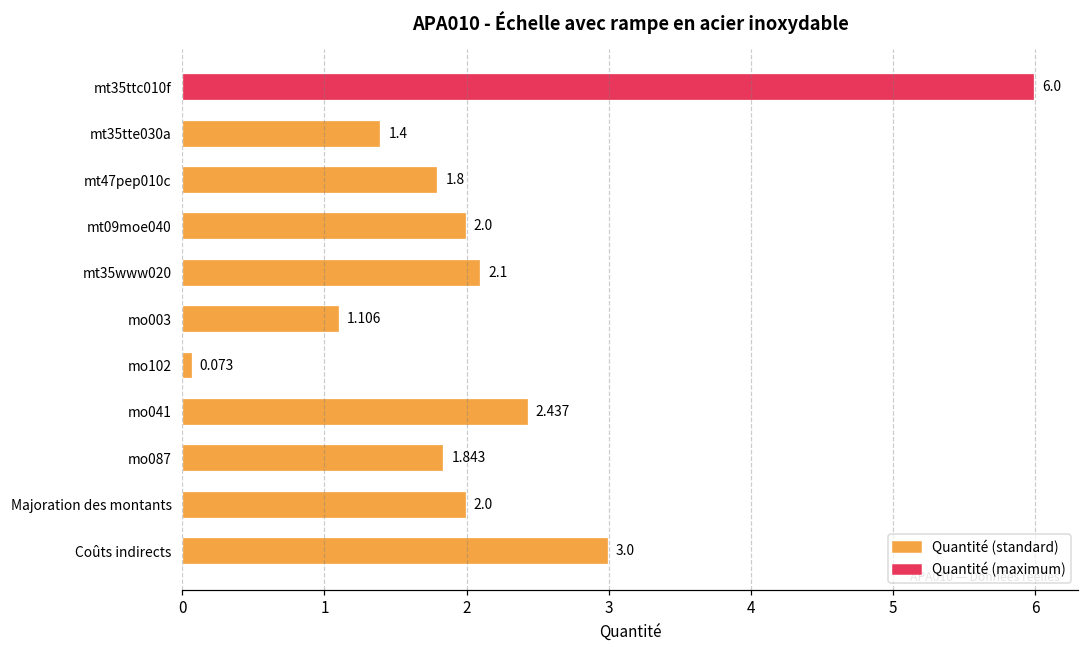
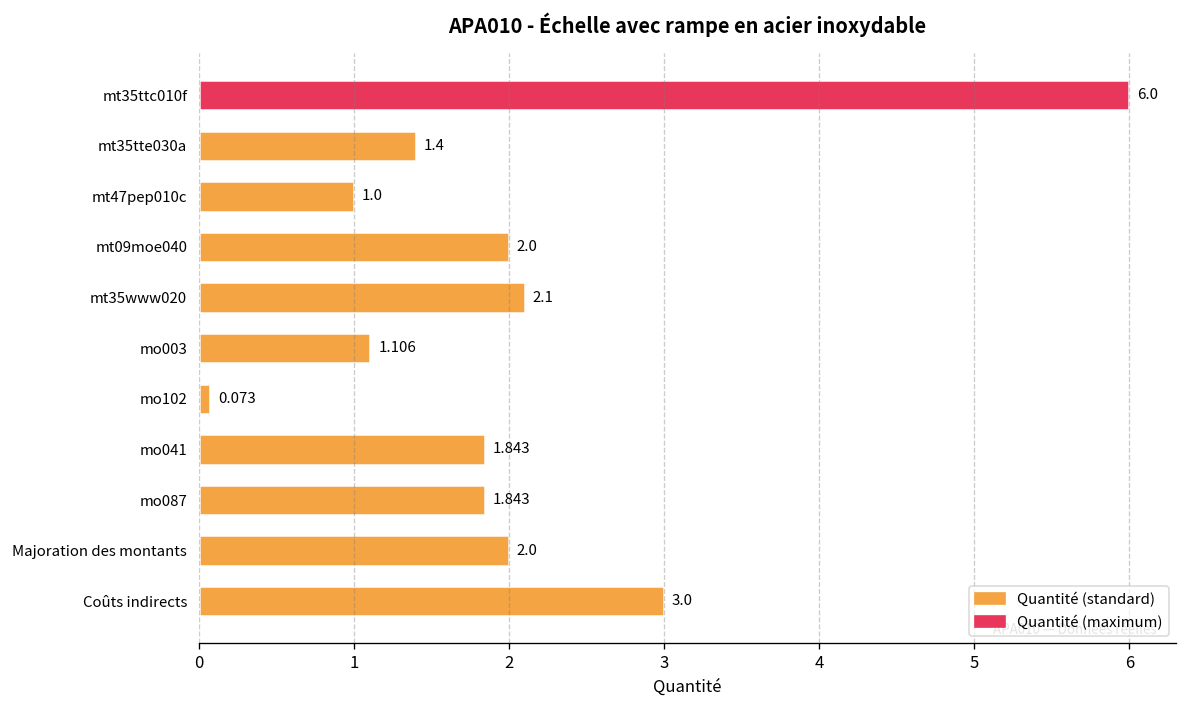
mt47pep010c: 1.8 -> 1.0
mo041: 2.437 -> 1.843
